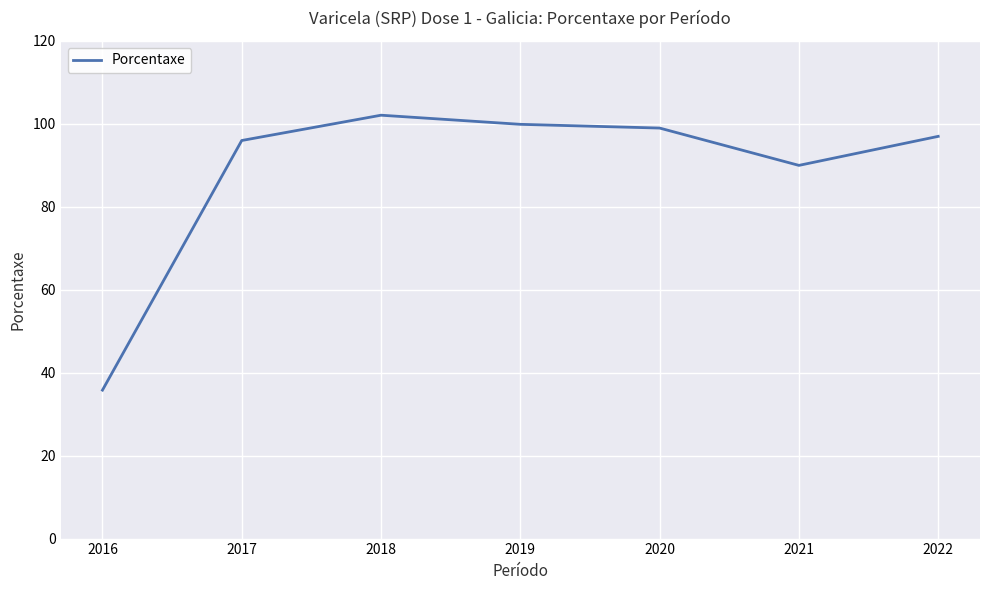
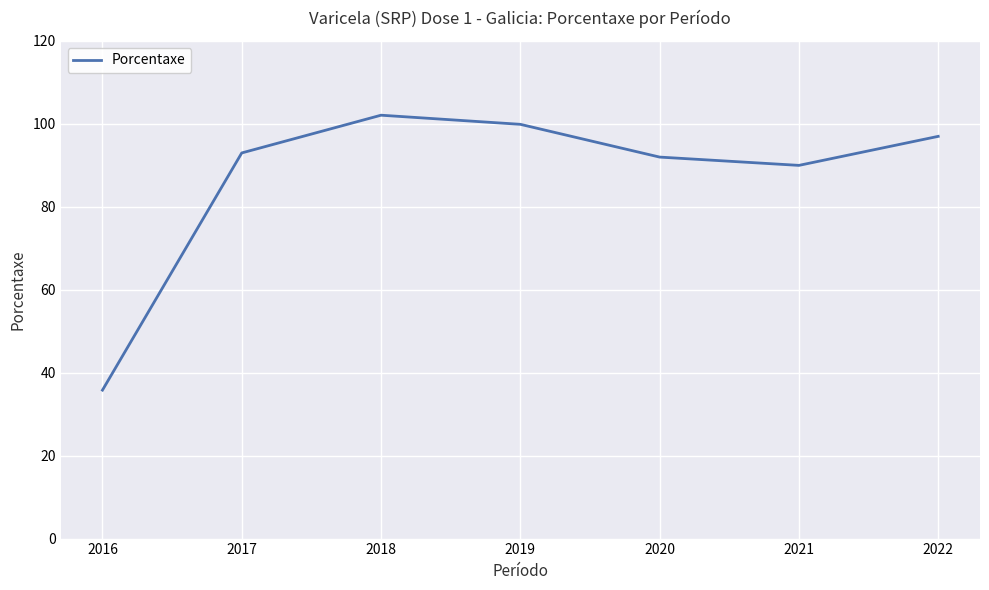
2017: 96 -> 93
2020: 99 -> 92
